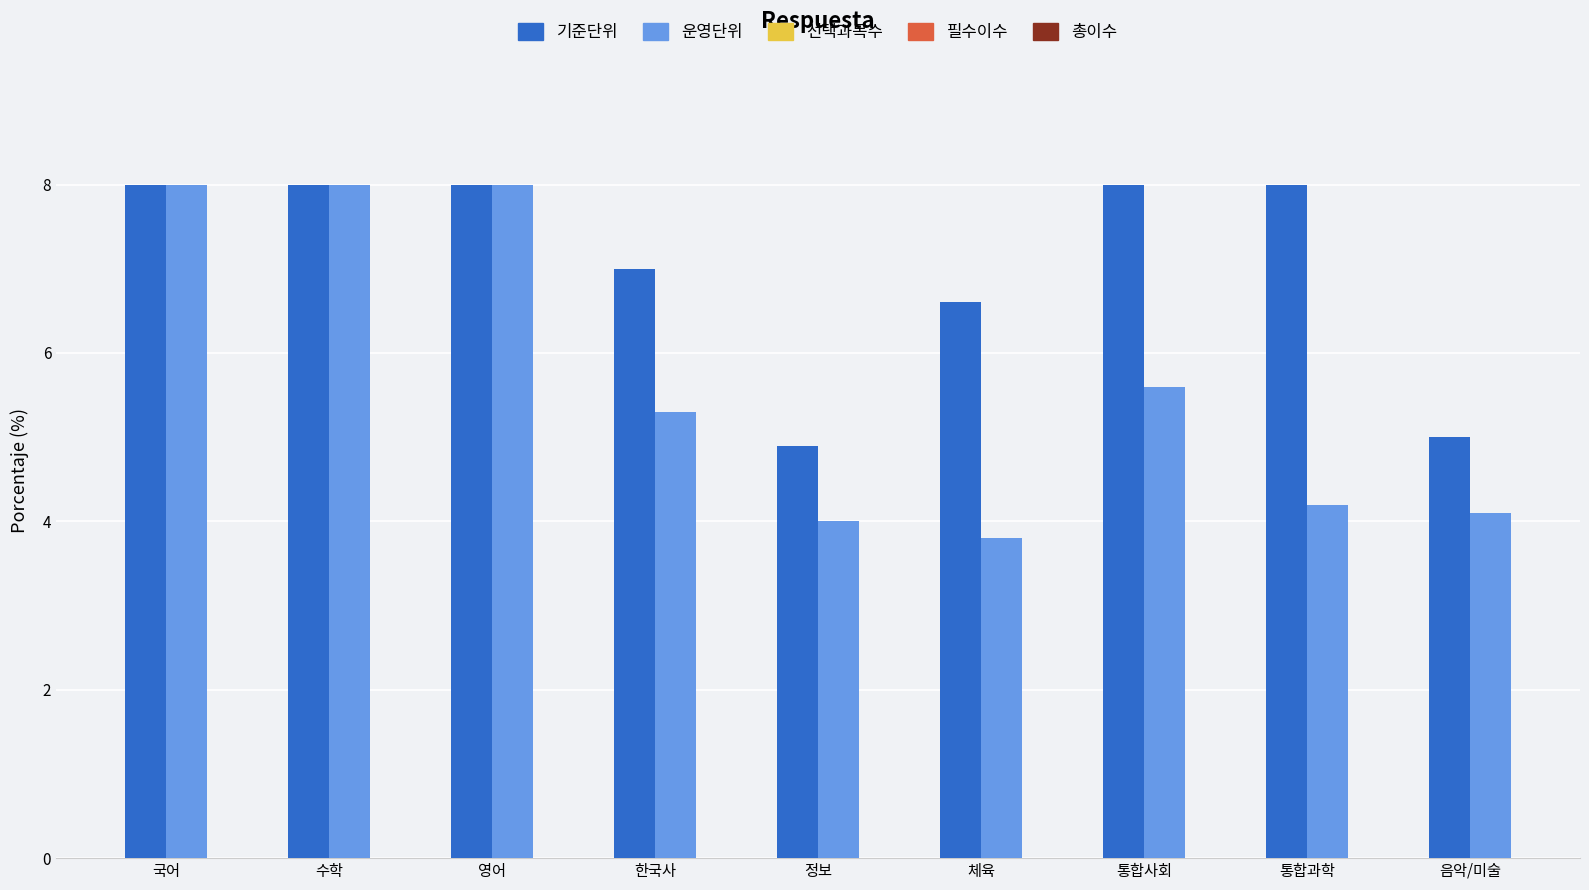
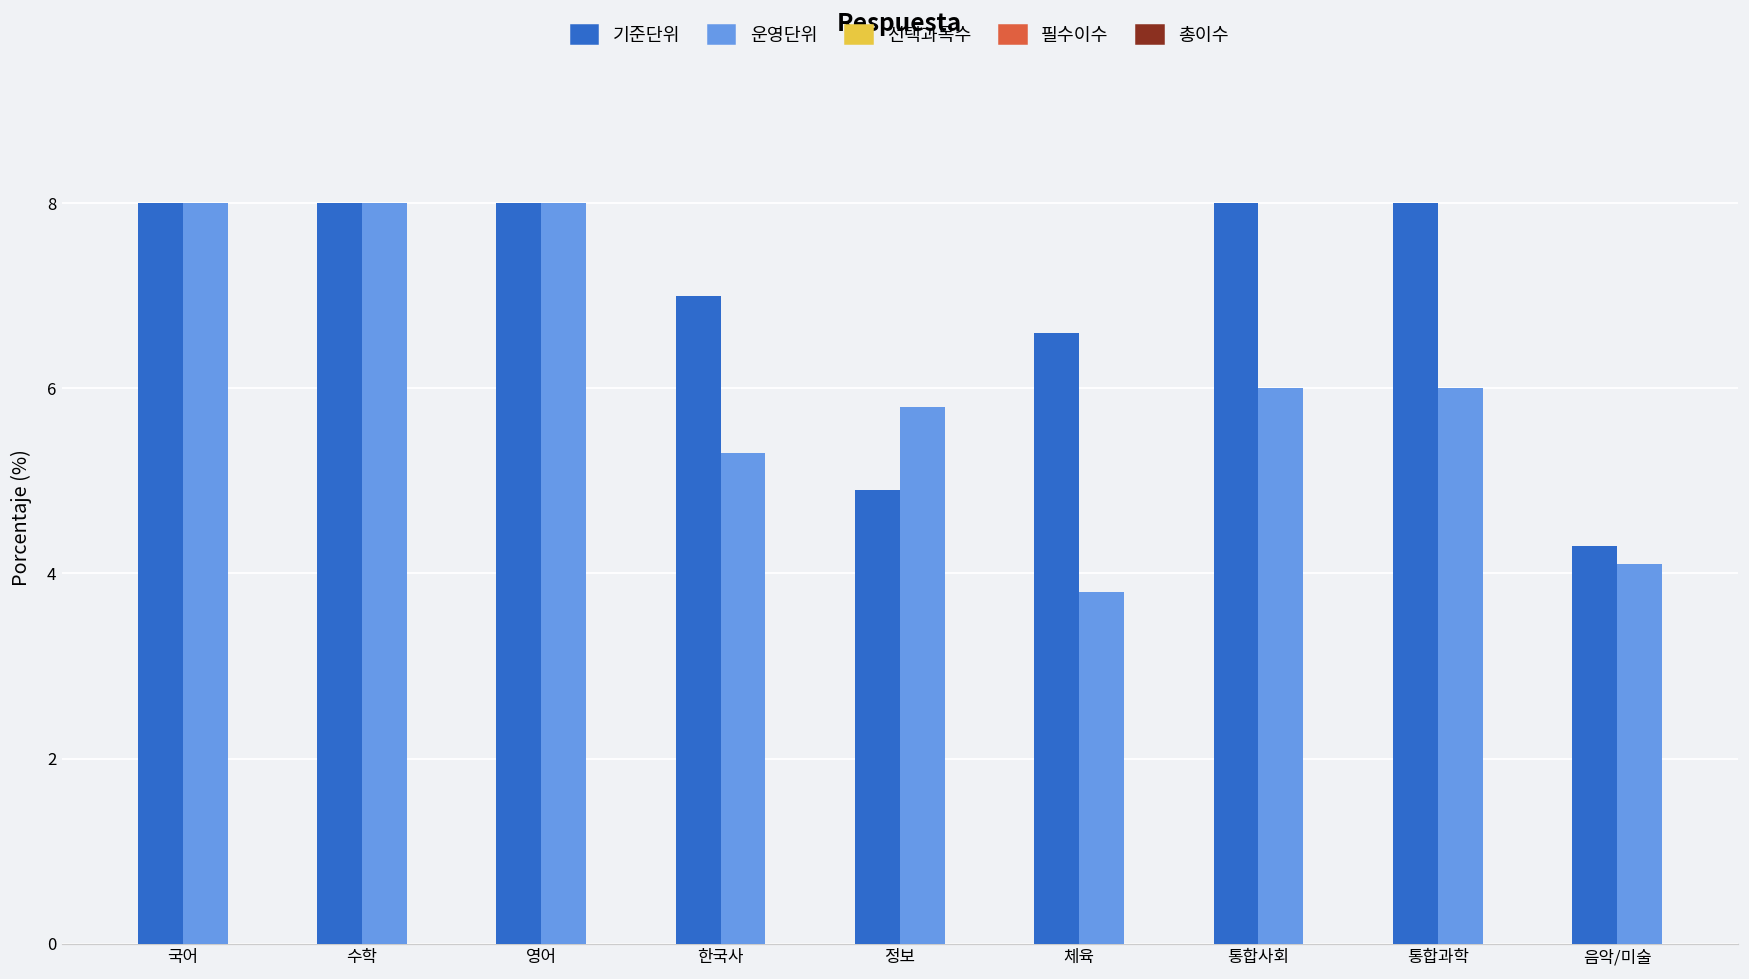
운영단위, 정보: 4.0 -> 5.8
운영단위, 통합사회: 5.6 -> 6.0
운영단위, 통합과학: 4.2 -> 6.0
기준단위, 음악/미술: 5.0 -> 4.3
